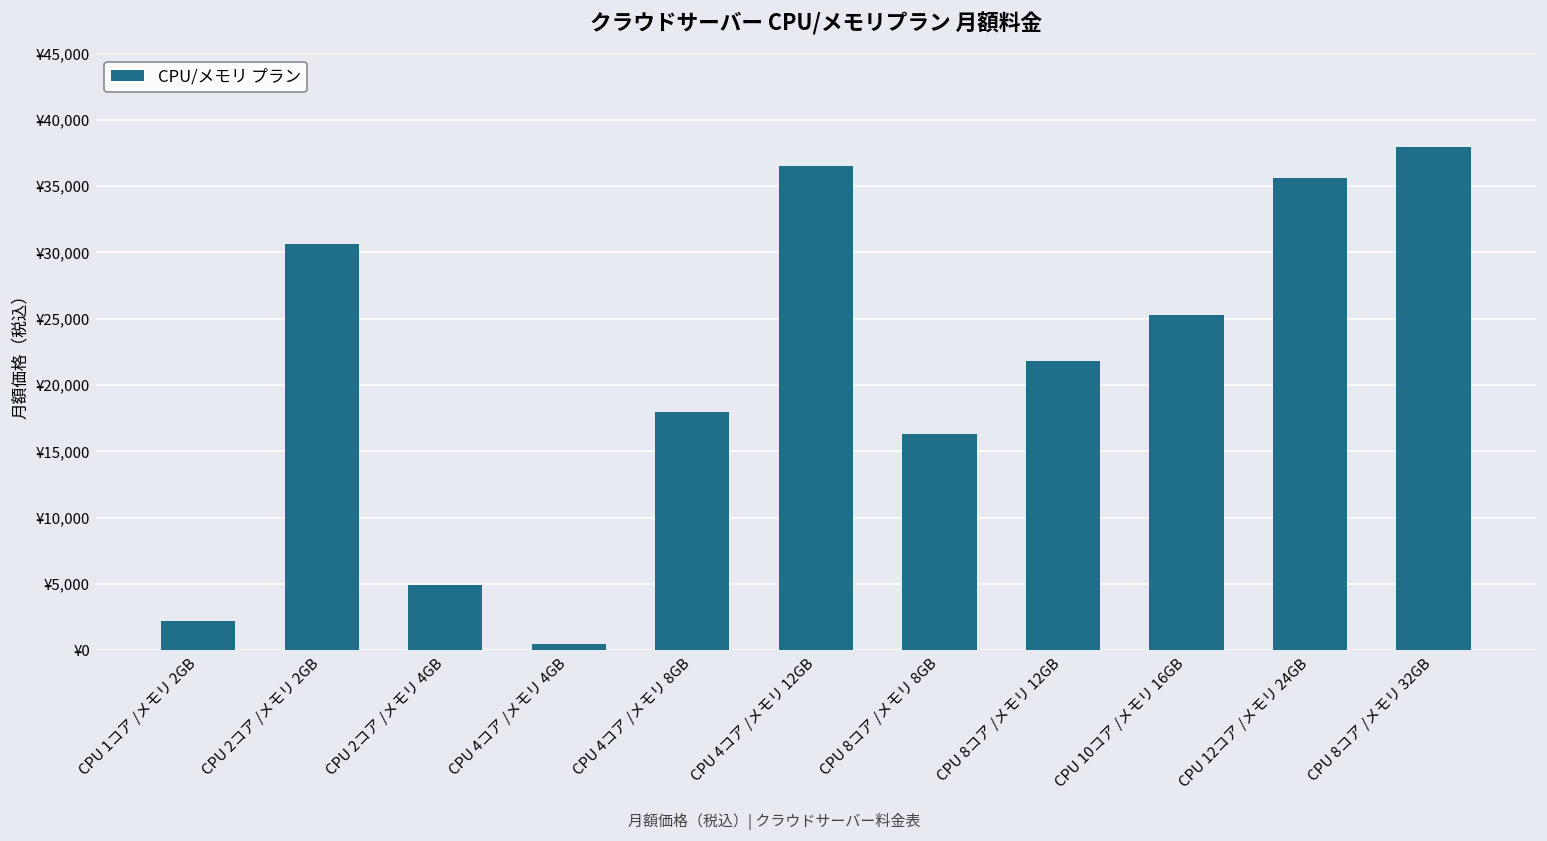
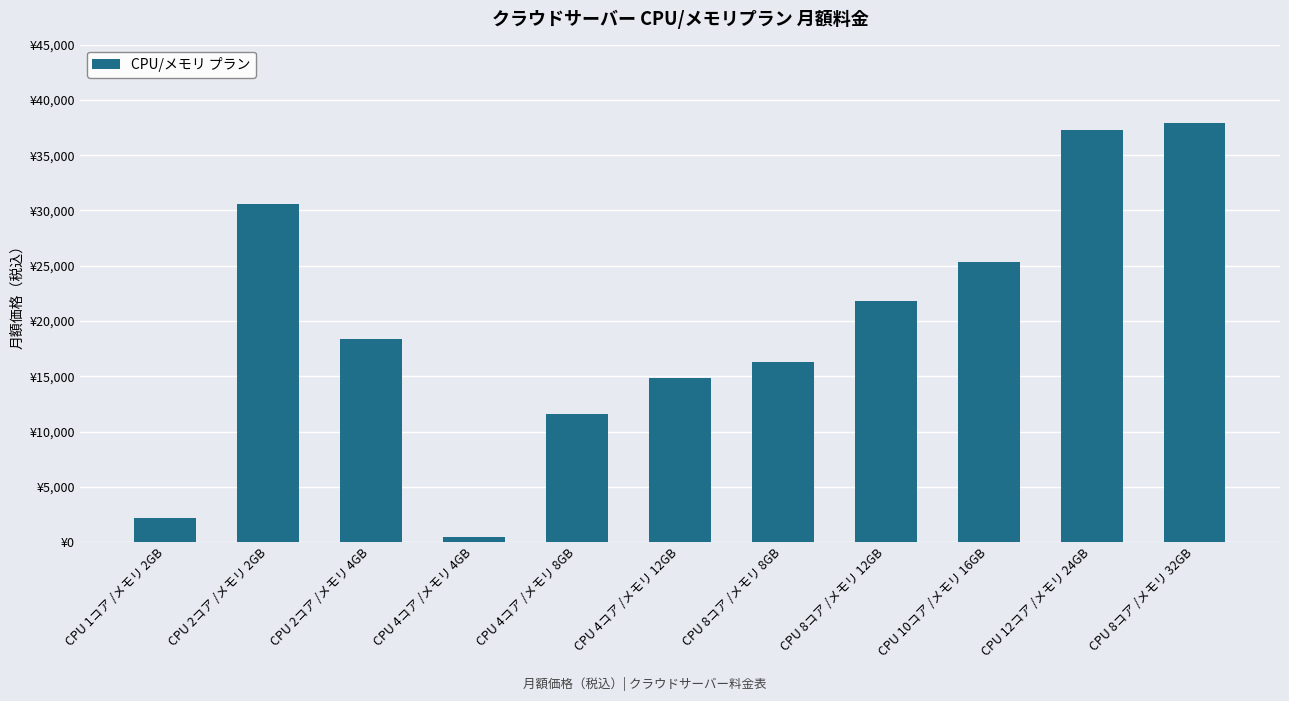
CPU 2コア /メモリ 4GB: ¥5,000 -> ¥18,400
CPU 4コア /メモリ 8GB: ¥17,900 -> ¥11,600
CPU 4コア /メモリ 12GB: ¥36,500 -> ¥14,900
CPU 12コア /メモリ 24GB: ¥35,600 -> ¥37,300
